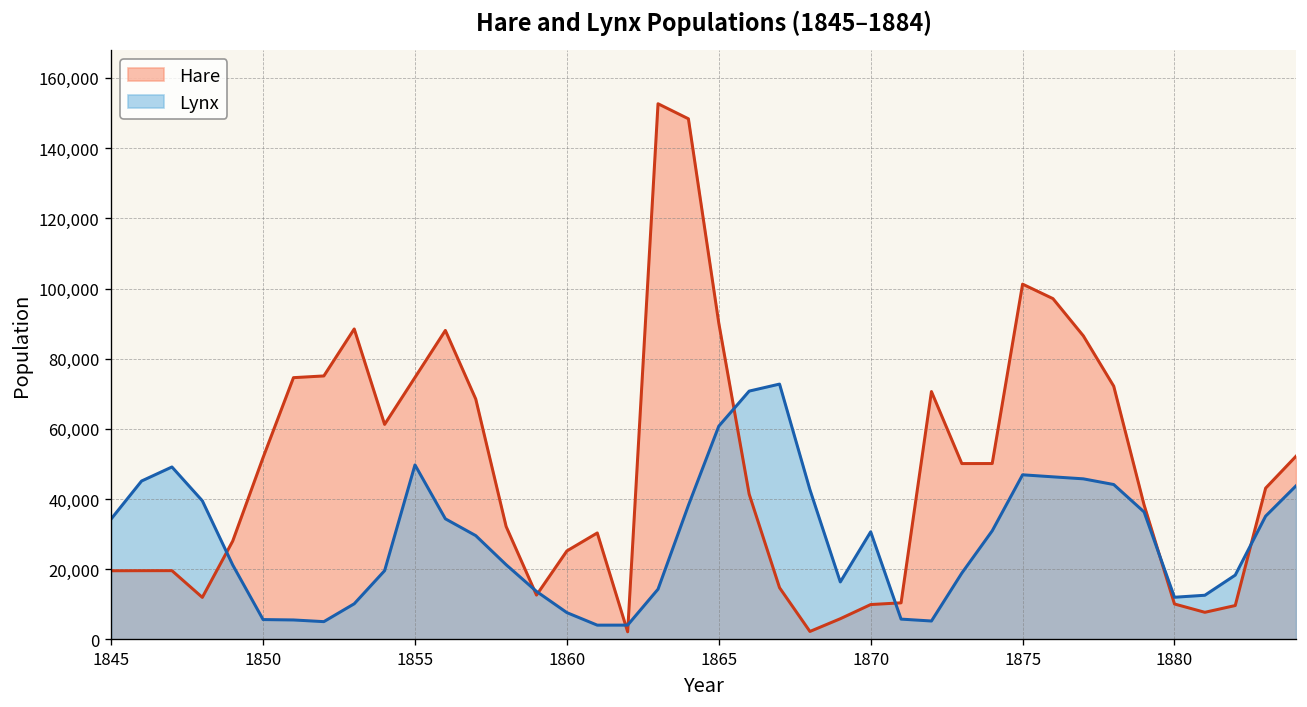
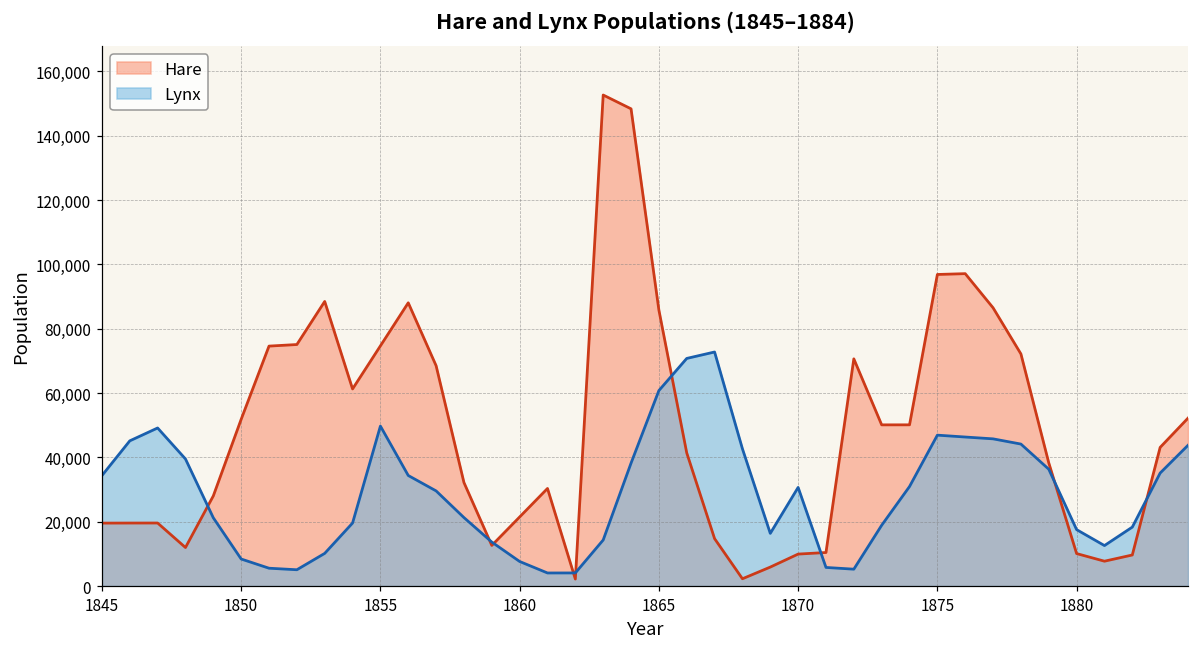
Lynx, 1850: 6,000 -> 8,000
Hare, 1860: 25,000 -> 21,000
Hare, 1865: 90,000 -> 86,000
Hare, 1875: 101,000 -> 97,000
Lynx, 1880: 12,000 -> 18,000
